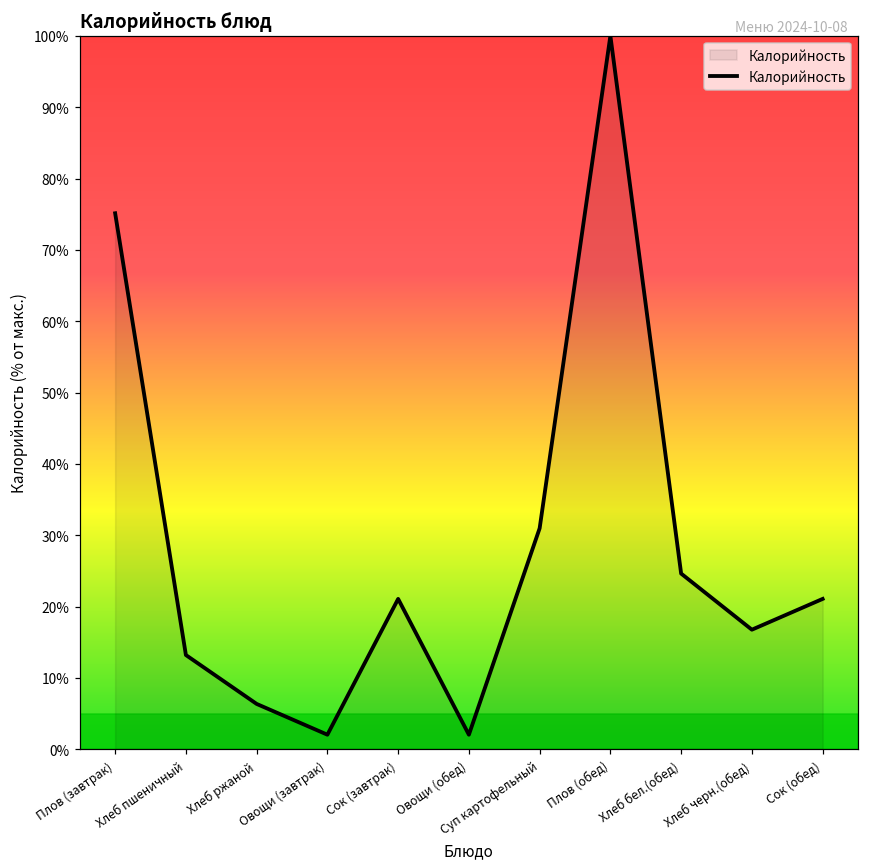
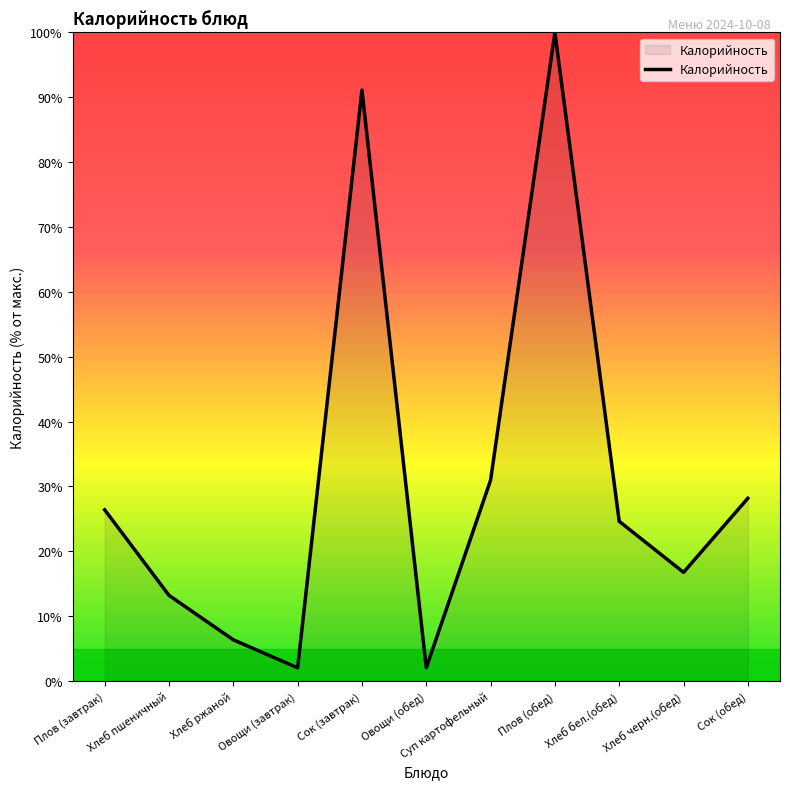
Плов (завтрак): 75% -> 26%
Сок (завтрак): 21% -> 91%
Сок (обед): 21% -> 28%
